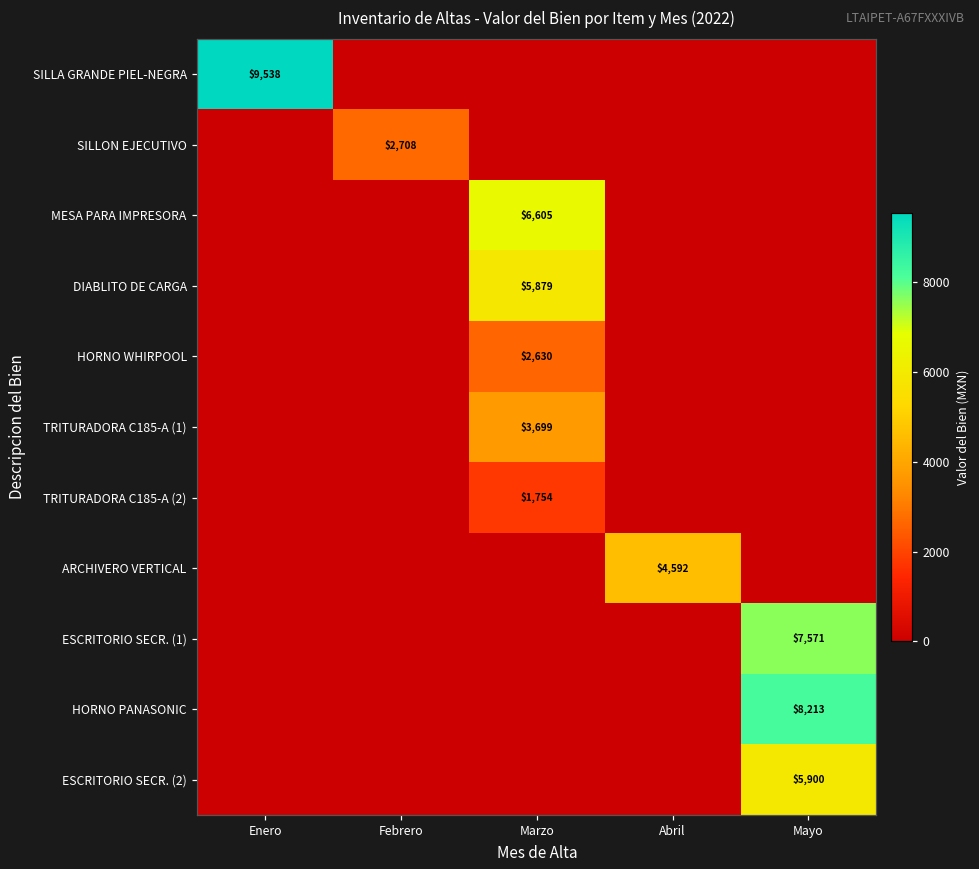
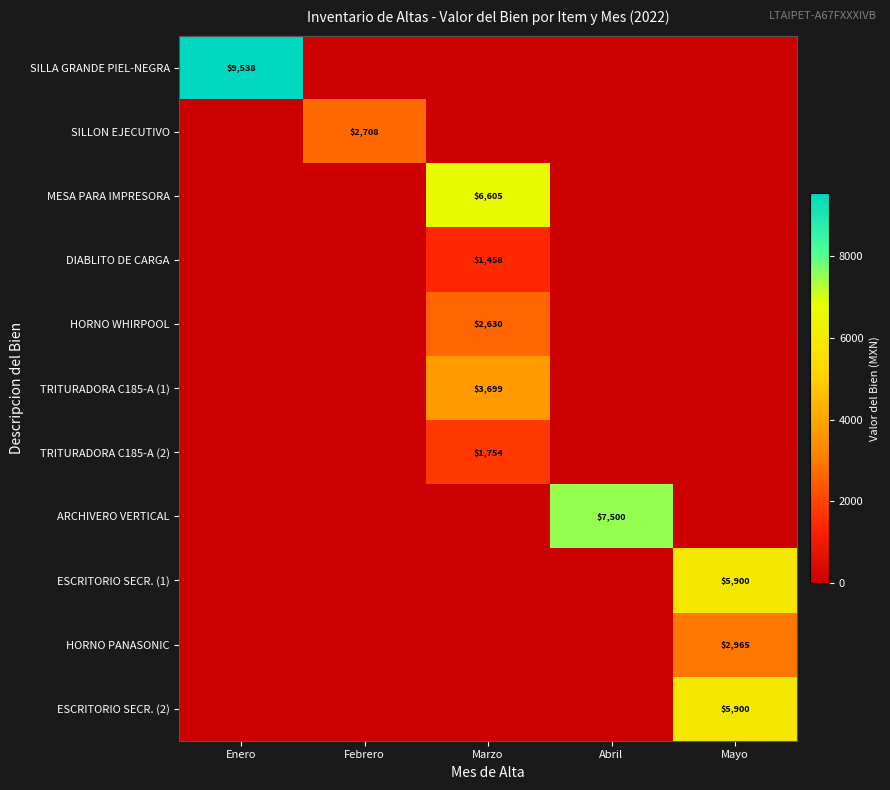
DIABLITO DE CARGA, Marzo: $5,879 -> $1,458
ARCHIVERO VERTICAL, Abril: $4,592 -> $7,500
ESCRITORIO SECR. (1), Mayo: $7,571 -> $5,900
HORNO PANASONIC, Mayo: $8,213 -> $2,965
